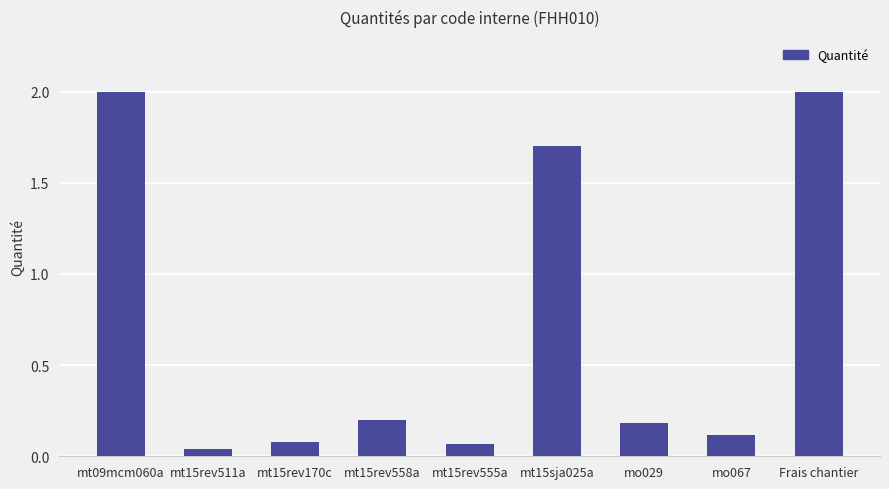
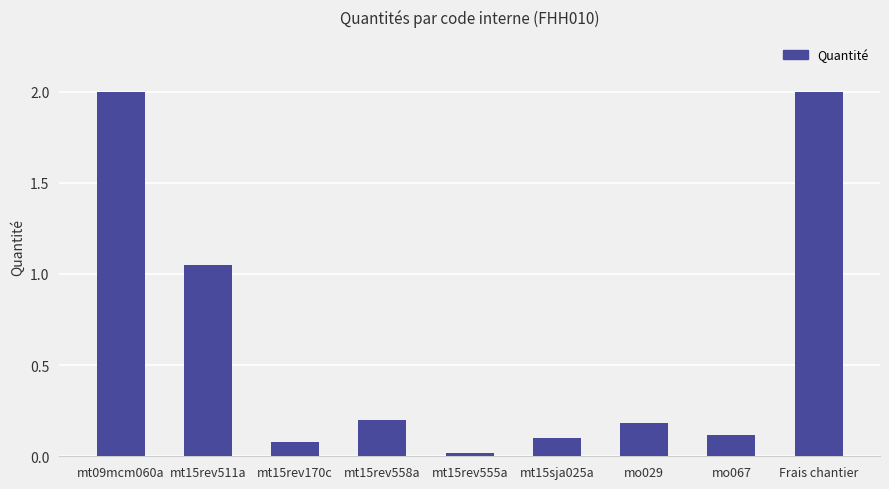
mt15rev511a: 0.04 -> 1.05
mt15rev555a: 0.07 -> 0.02
mt15sja025a: 1.7 -> 0.1
